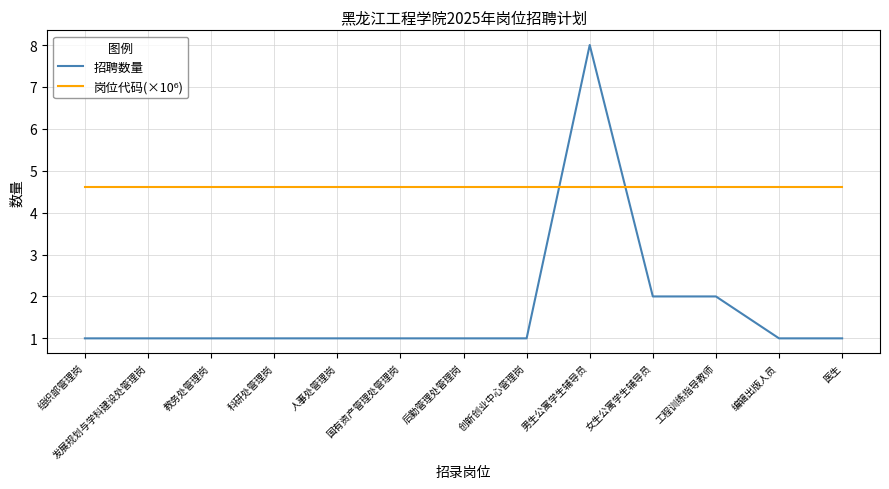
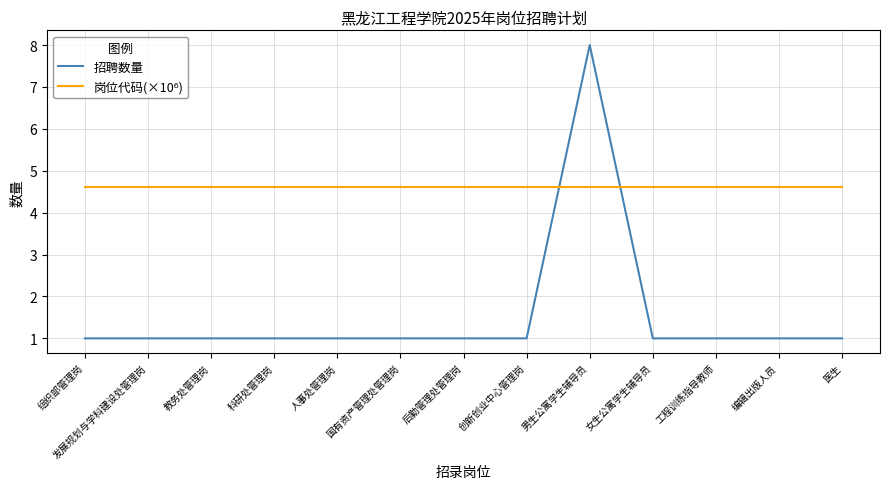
招聘数量, 女生公寓学生辅导员: 2 -> 1
招聘数量, 工程训练指导教师: 2 -> 1
